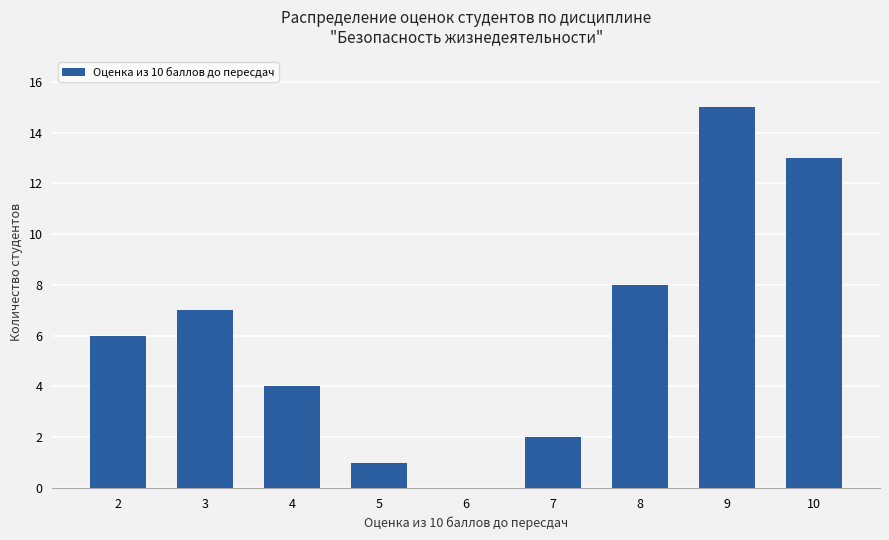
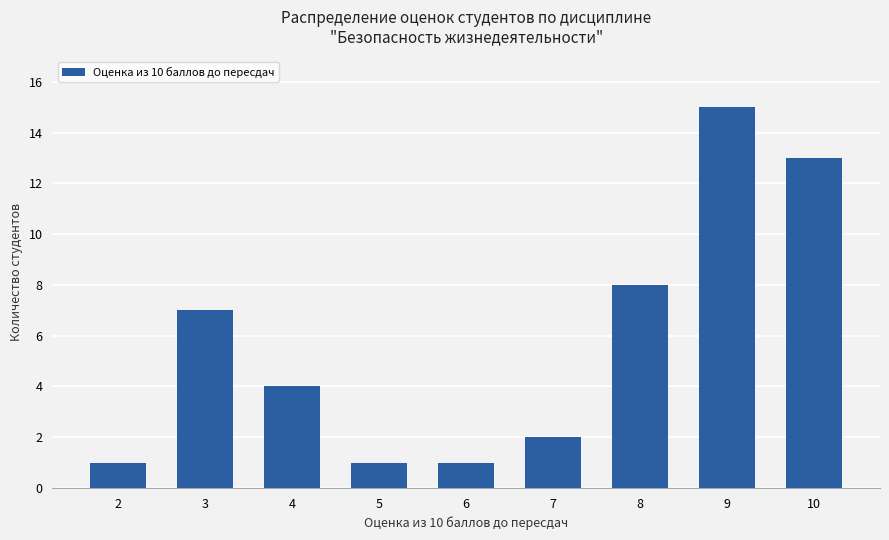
2: 6 -> 1
6: 0 -> 1
